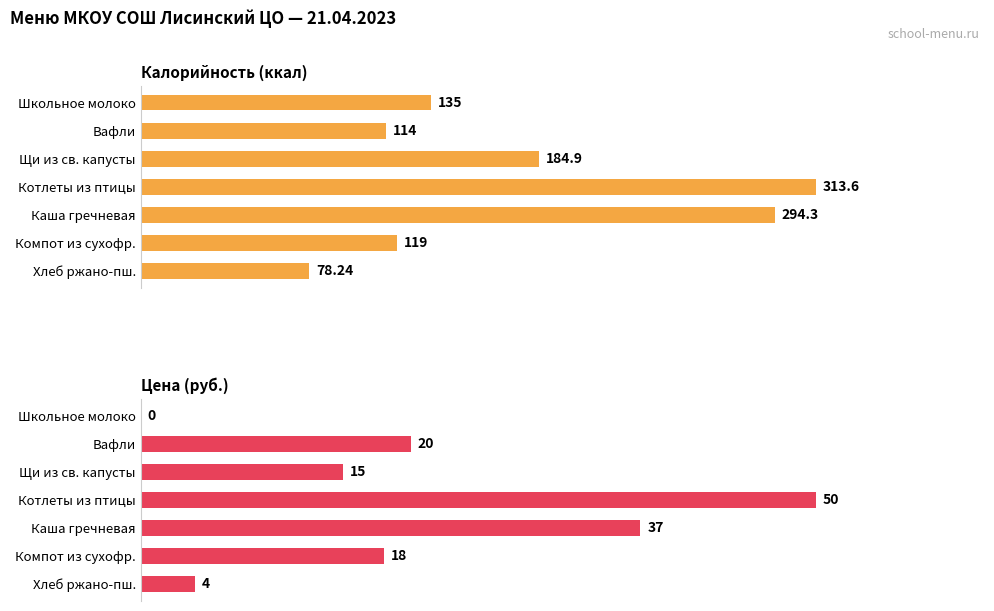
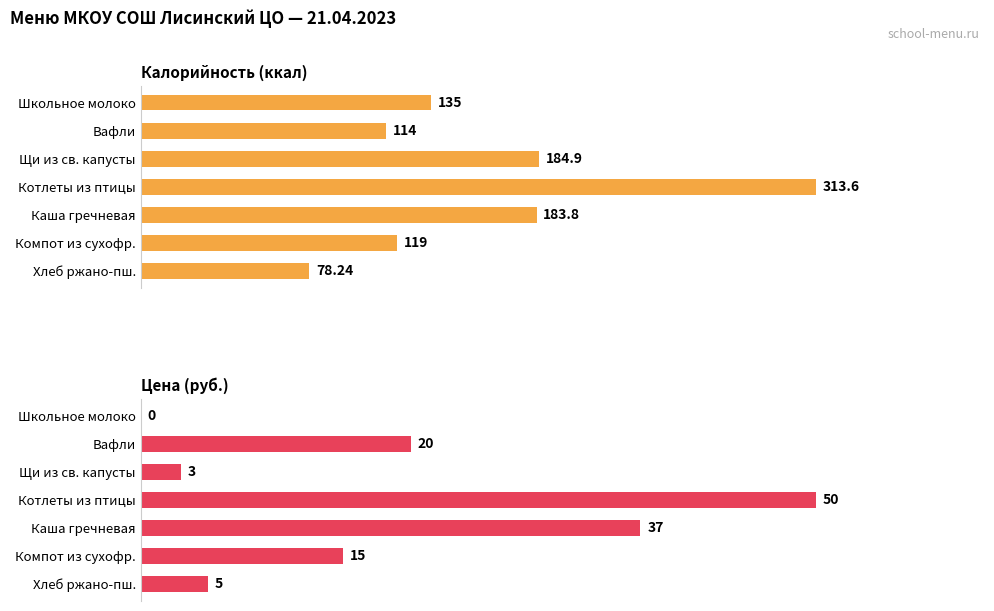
Калорийность (ккал), Каша гречневая: 294.3 -> 183.8
Цена (руб.), Щи из св. капусты: 15 -> 3
Цена (руб.), Компот из сухофр.: 18 -> 15
Цена (руб.), Хлеб ржано-пш.: 4 -> 5
